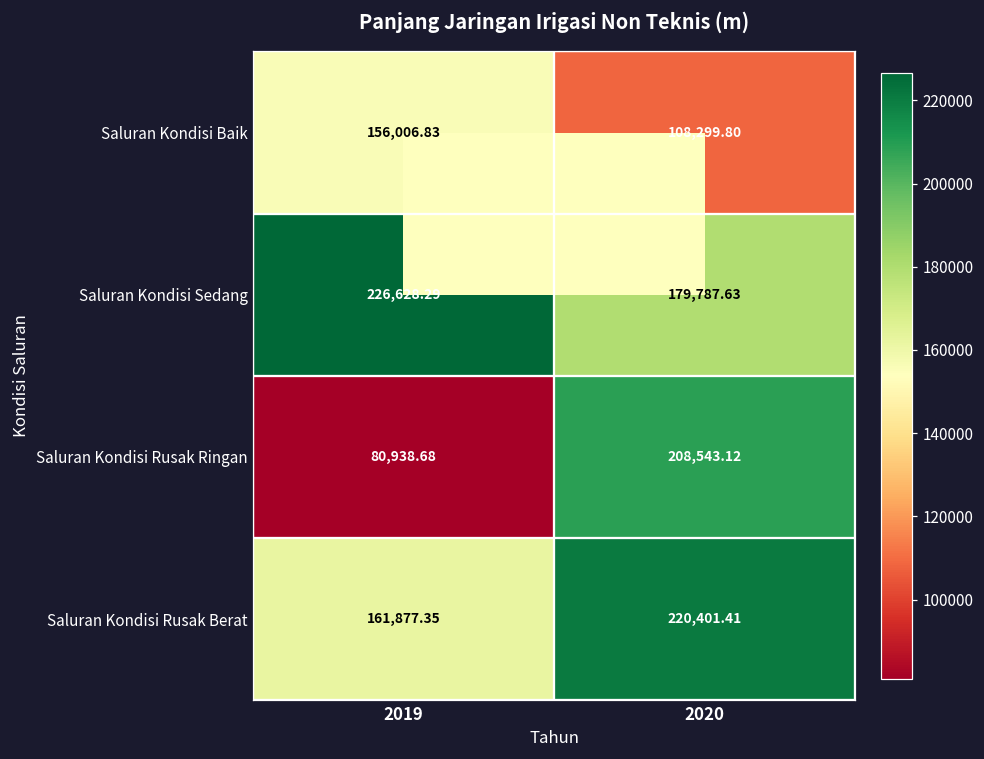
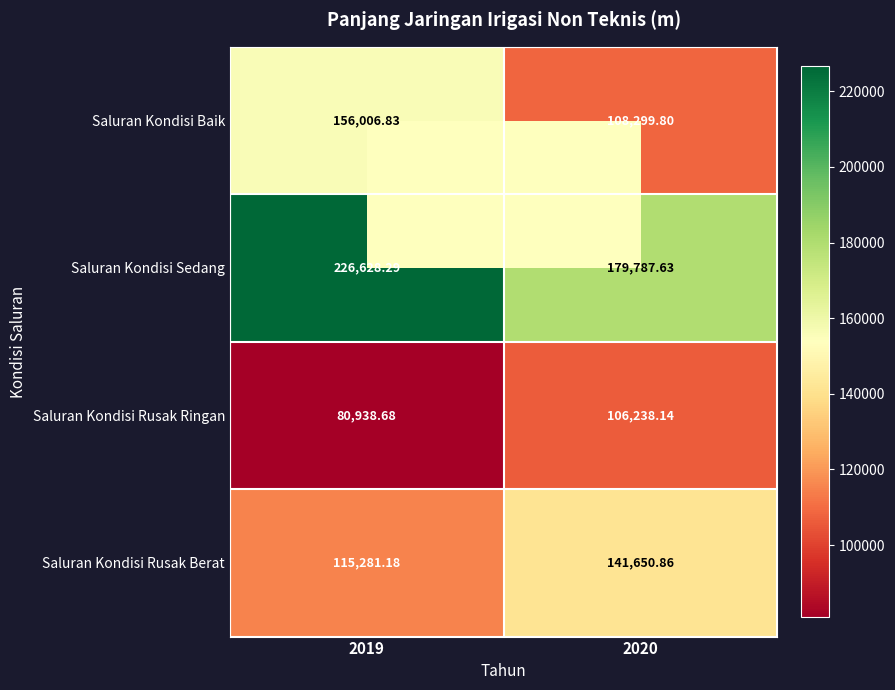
Saluran Kondisi Rusak Ringan, 2020: 208,543.12 -> 106,238.14
Saluran Kondisi Rusak Berat, 2019: 161,877.35 -> 115,281.18
Saluran Kondisi Rusak Berat, 2020: 220,401.41 -> 141,650.86
